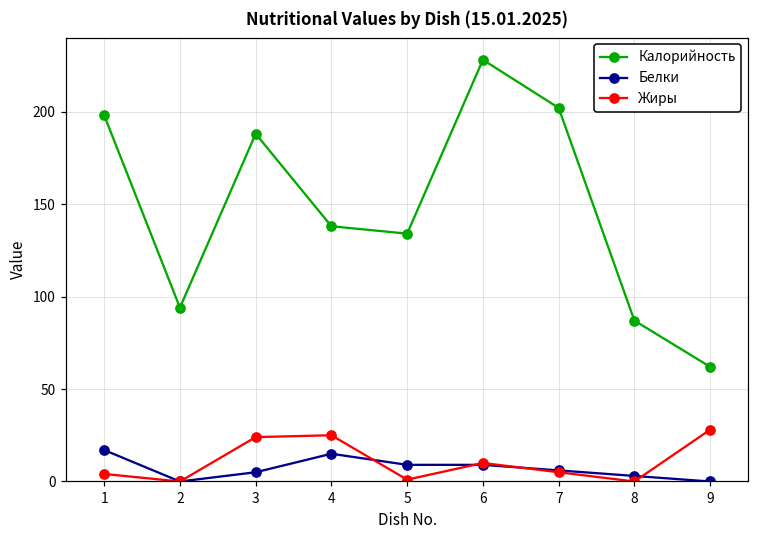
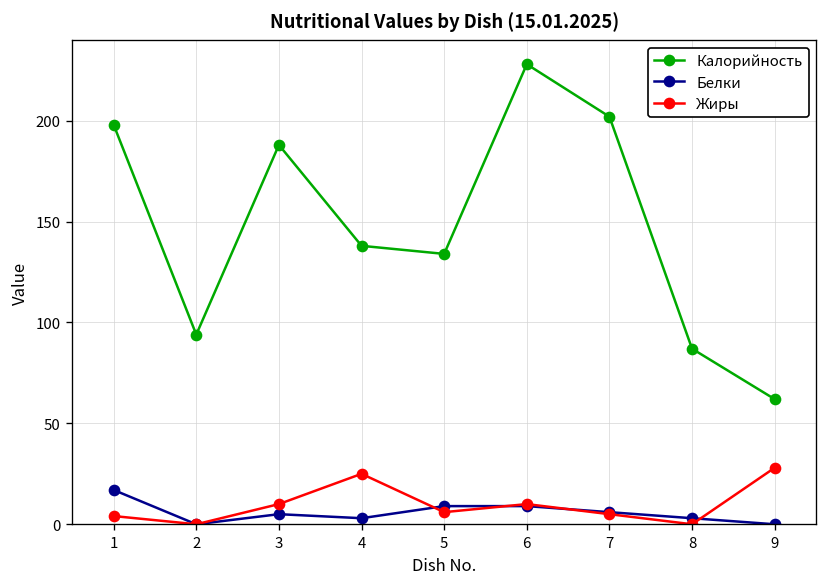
Жиры, 3: 24 -> 10
Белки, 4: 15 -> 3
Жиры, 5: 1 -> 6
